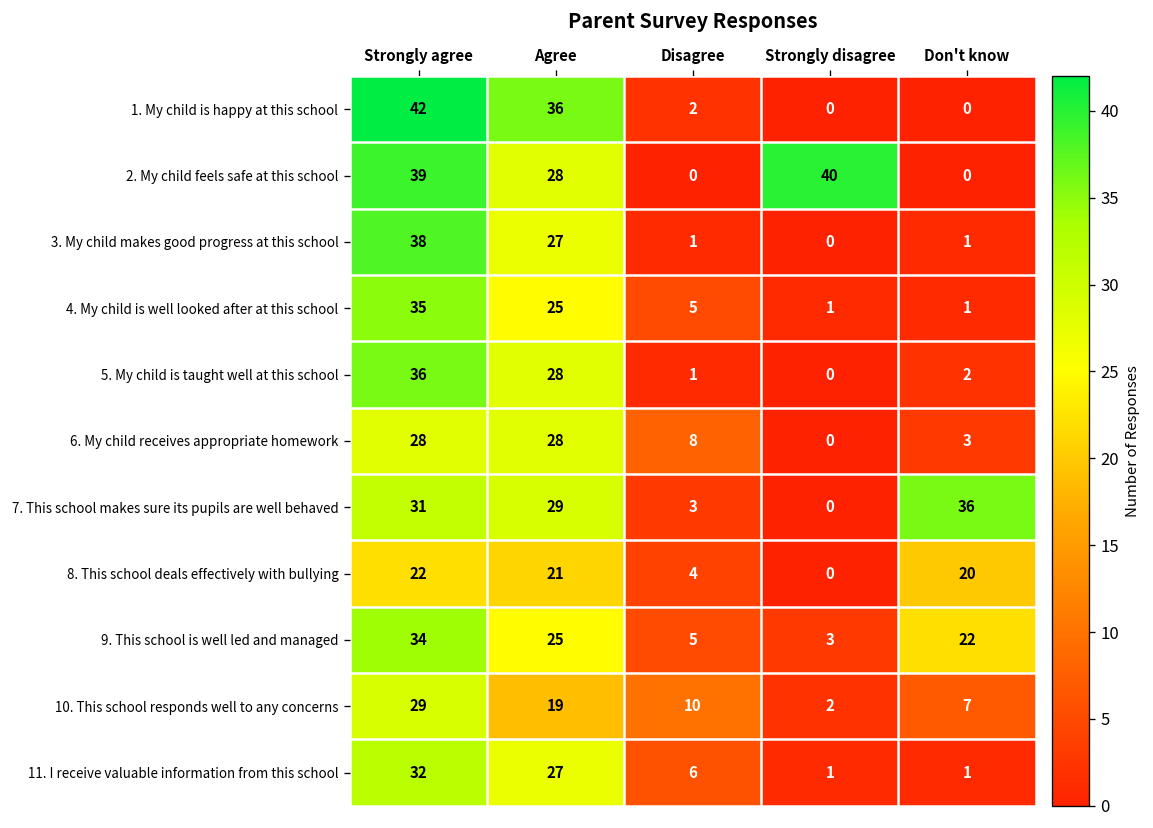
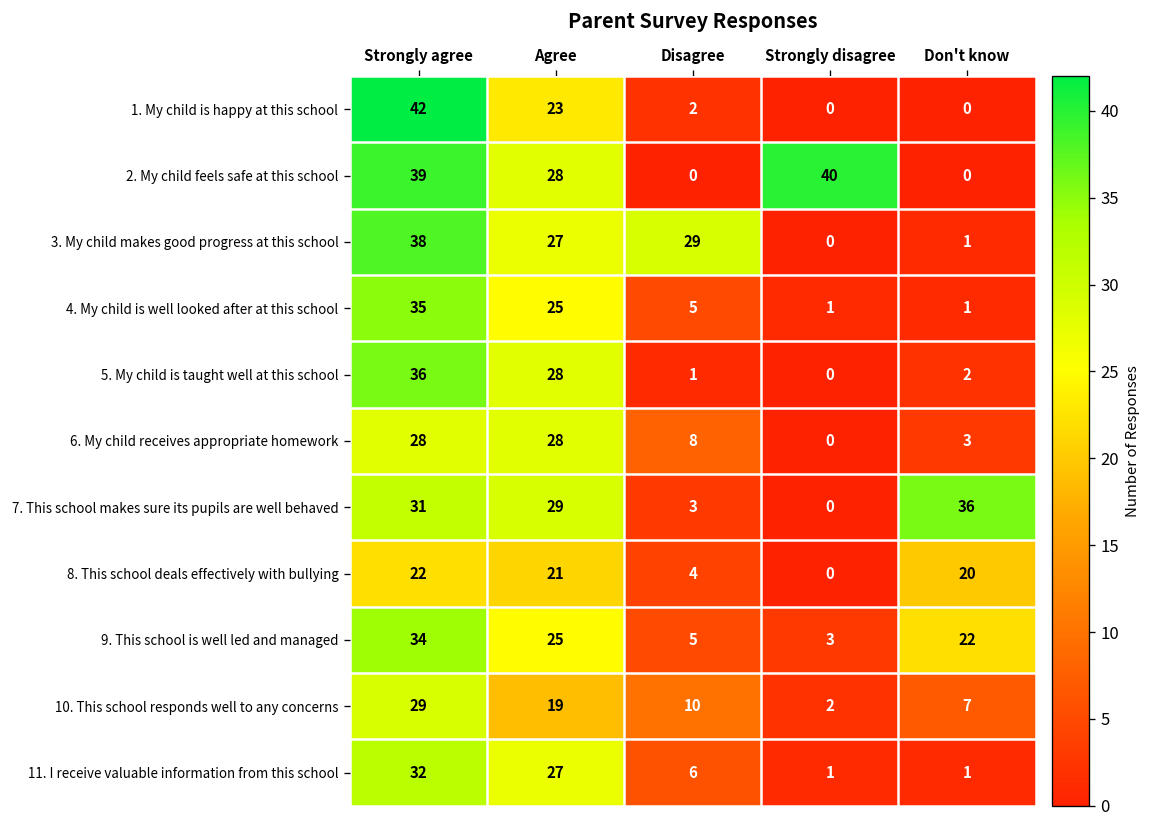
1. My child is happy at this school, Agree: 36 -> 23
3. My child makes good progress at this school, Disagree: 1 -> 29
